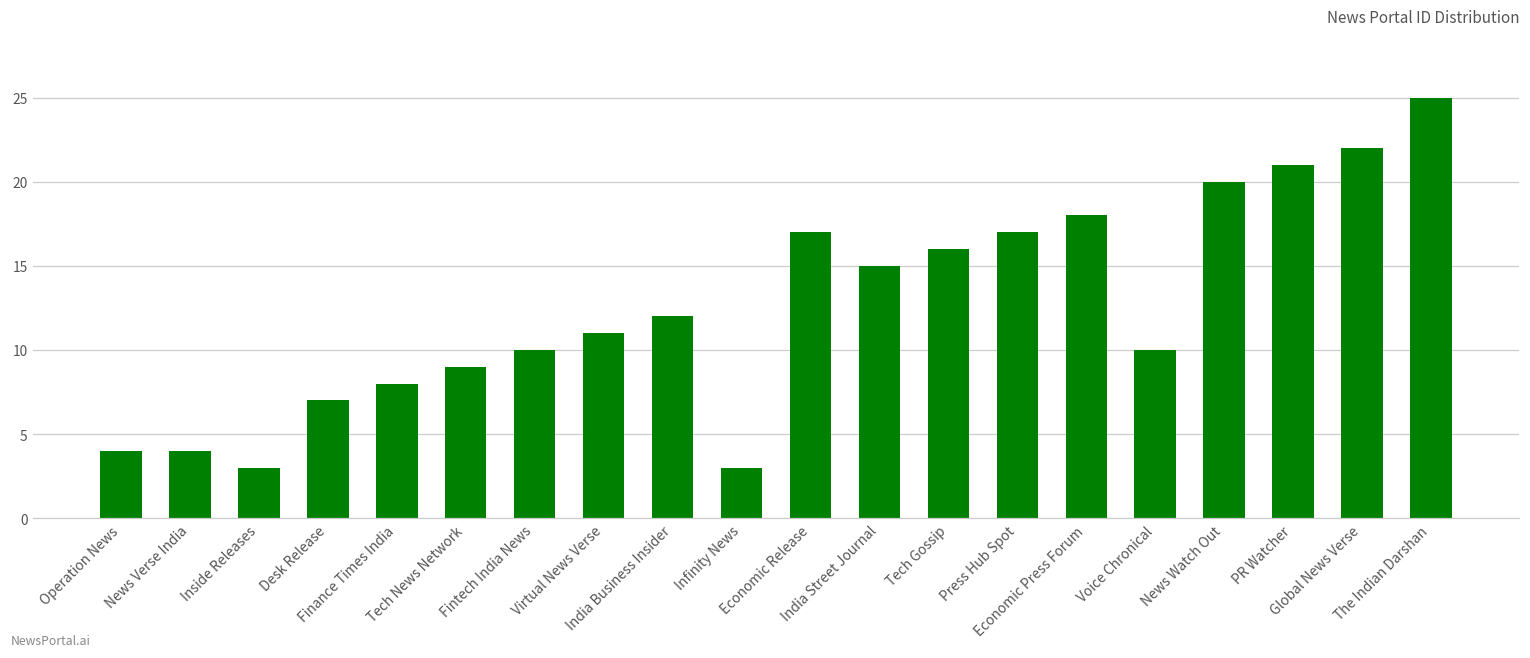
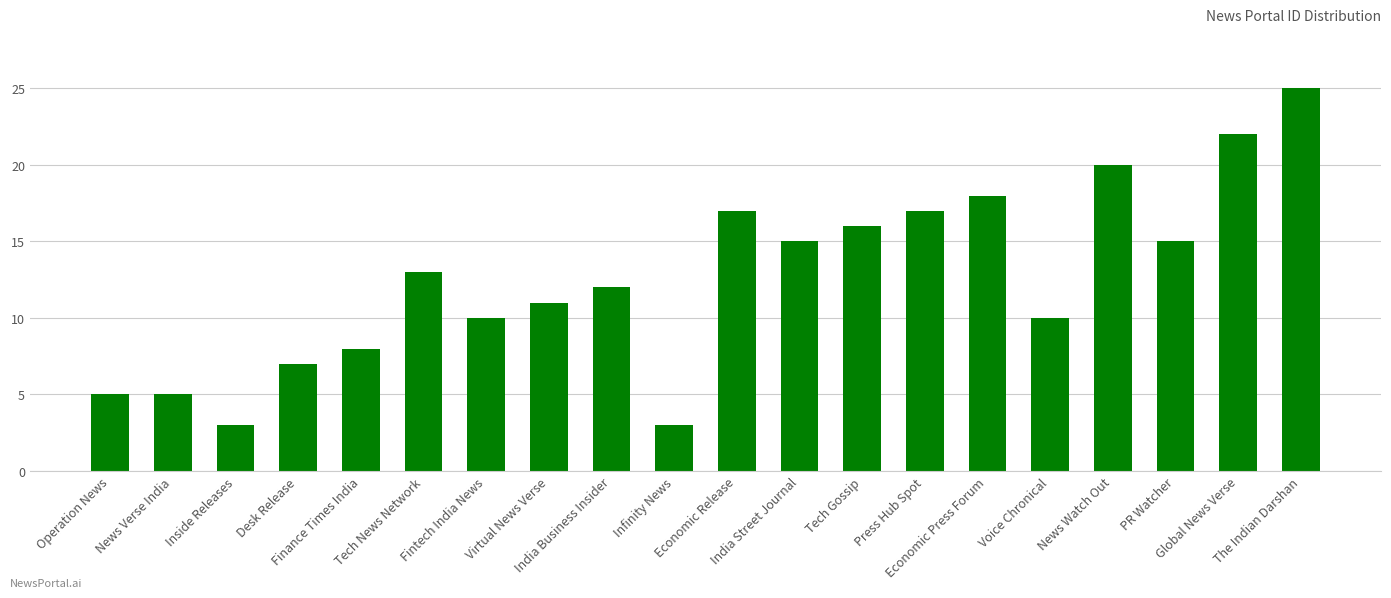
Operation News: 4 -> 5
News Verse India: 4 -> 5
Tech News Network: 9 -> 13
PR Watcher: 21 -> 15
